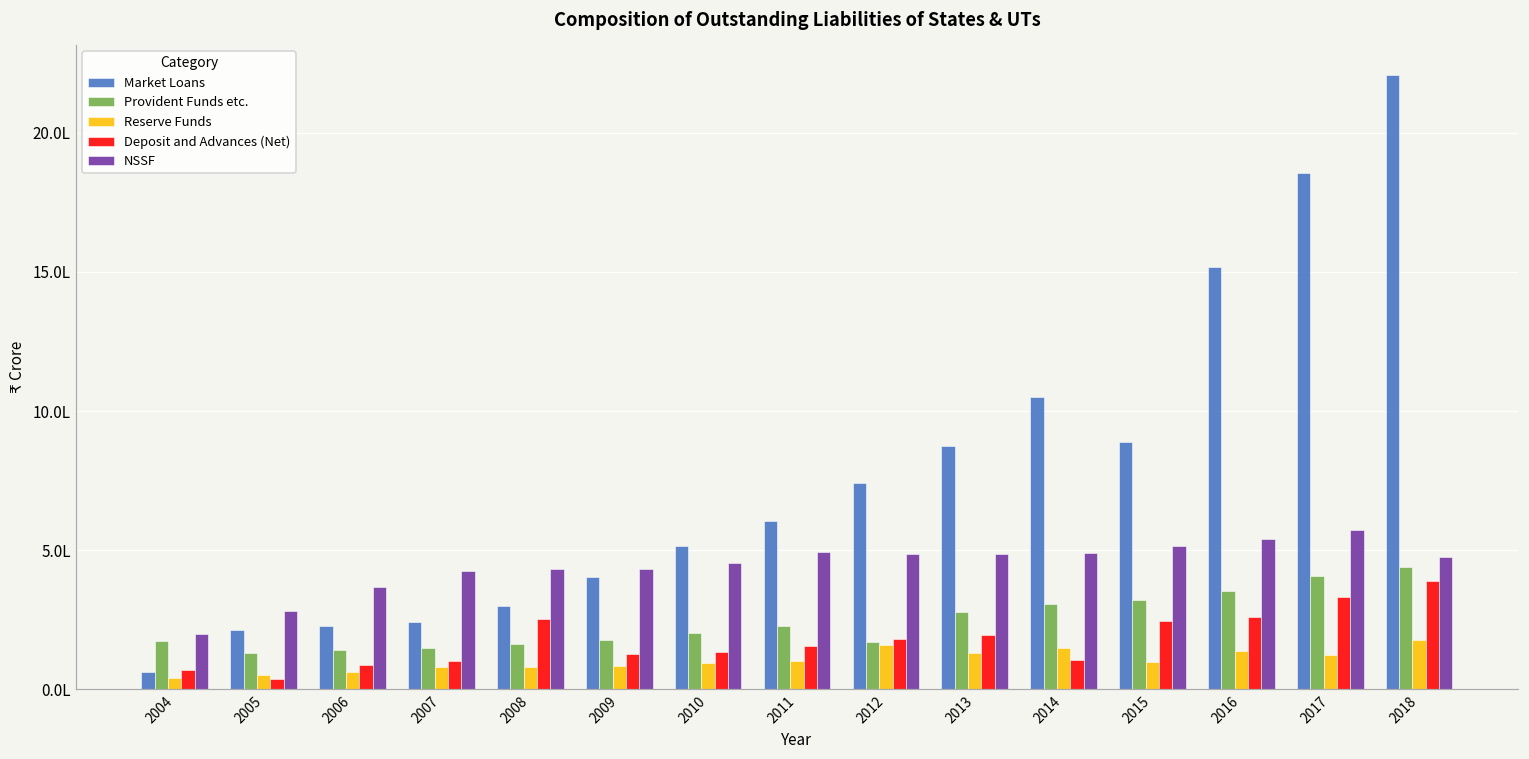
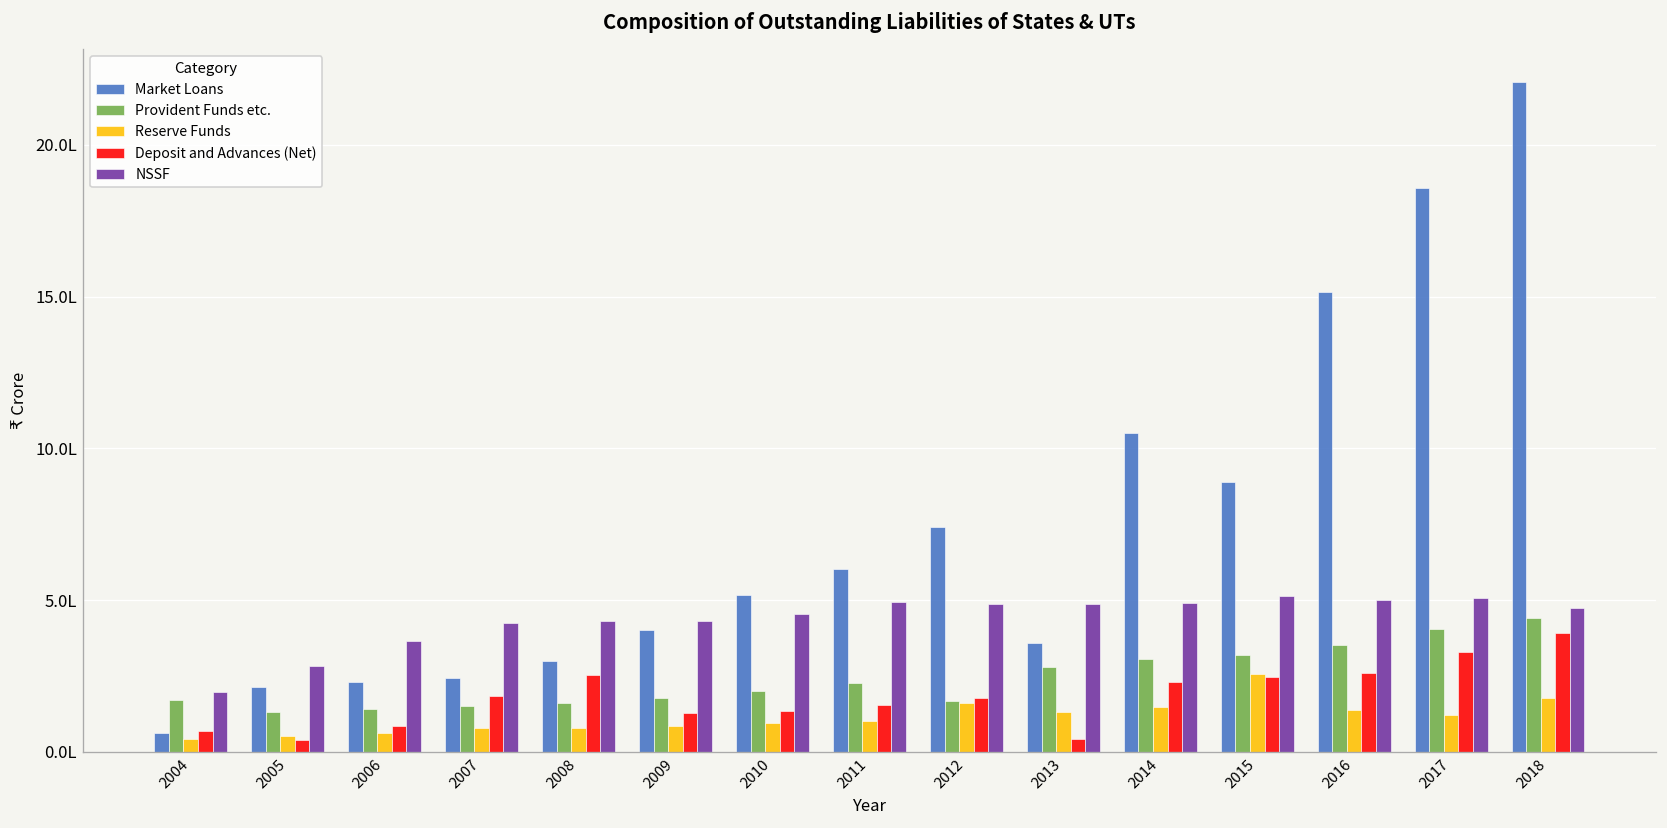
Deposit and Advances (Net), 2007: 1.0L -> 1.8L
Market Loans, 2013: 8.7L -> 3.6L
Deposit and Advances (Net), 2013: 2.0L -> 0.4L
Deposit and Advances (Net), 2014: 1.0L -> 2.3L
Reserve Funds, 2015: 1.0L -> 2.6L
NSSF, 2016: 5.4L -> 5.0L
NSSF, 2017: 5.7L -> 5.1L
